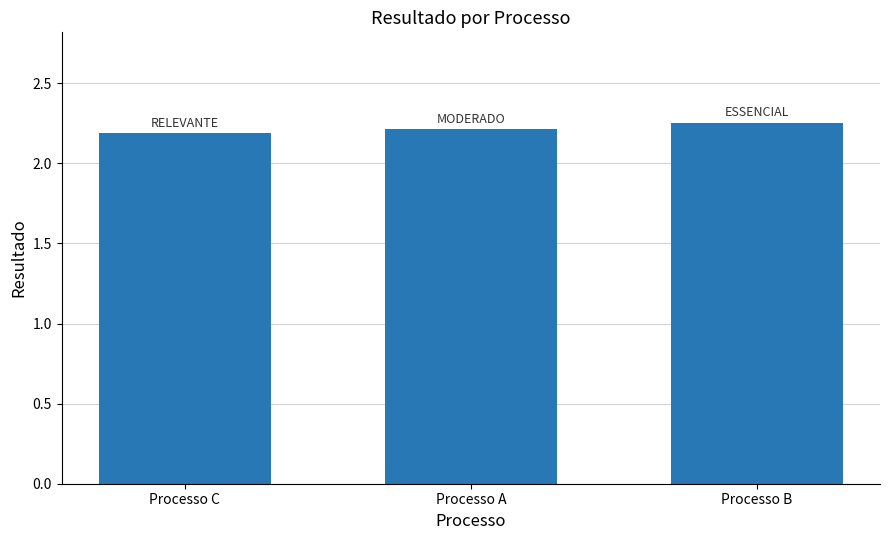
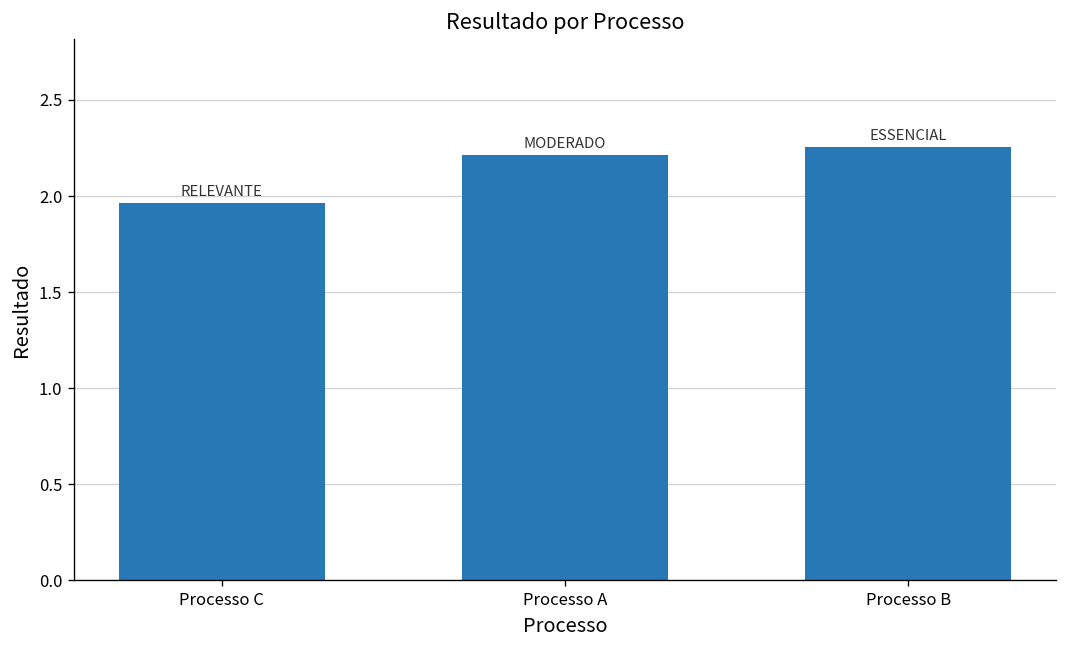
Processo C: 2.19 -> 1.96
